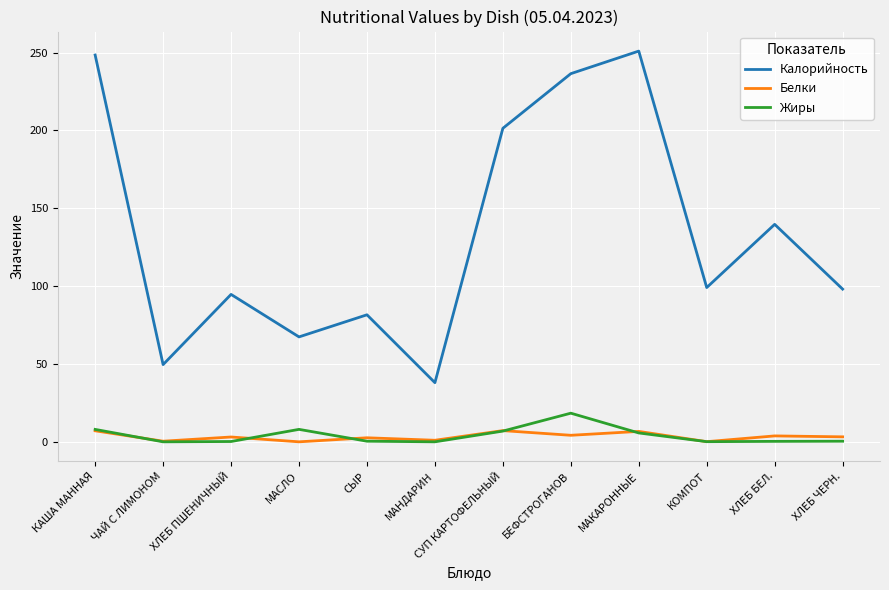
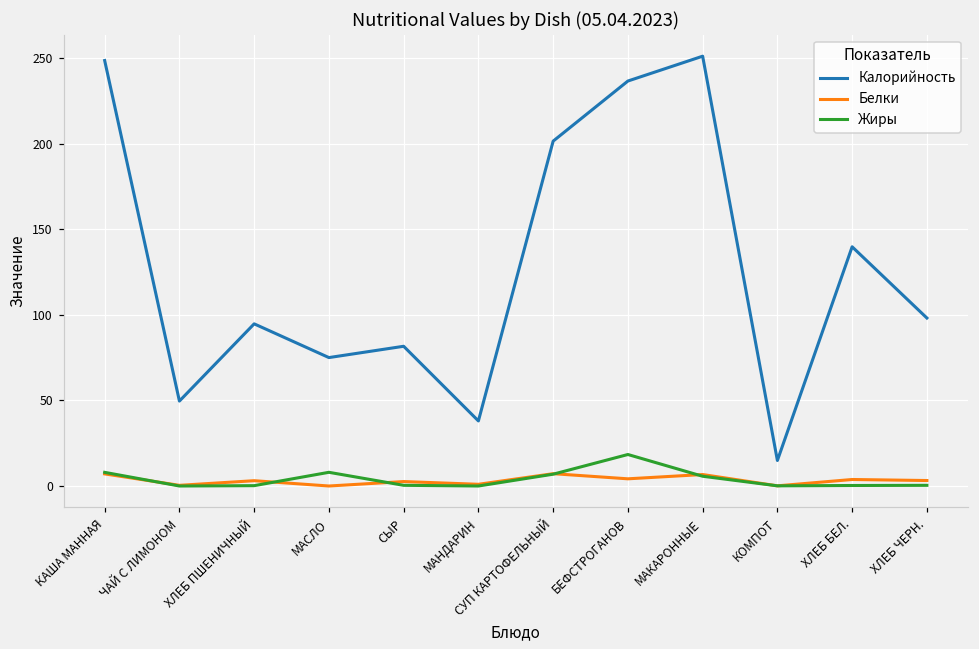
Калорийность, МАСЛО: 67 -> 75
Калорийность, КОМПОТ: 99 -> 15
